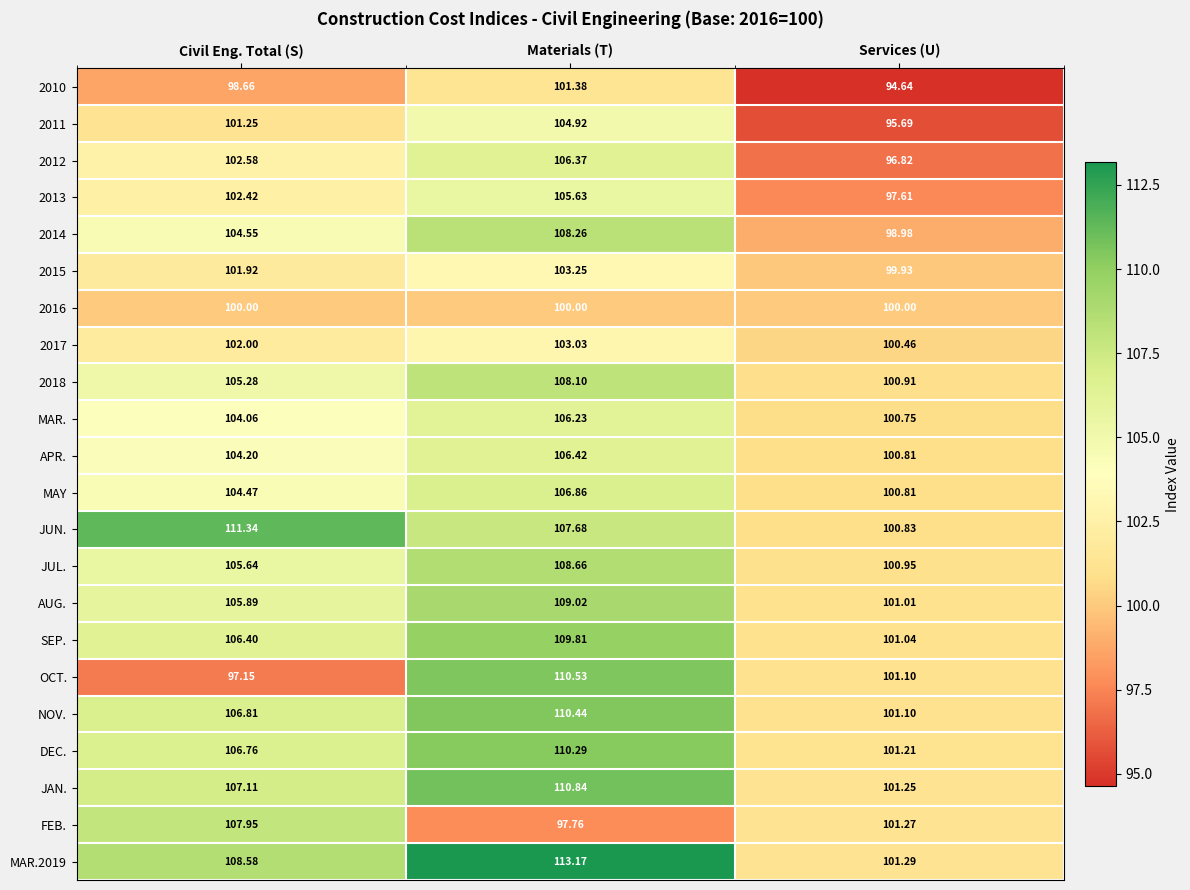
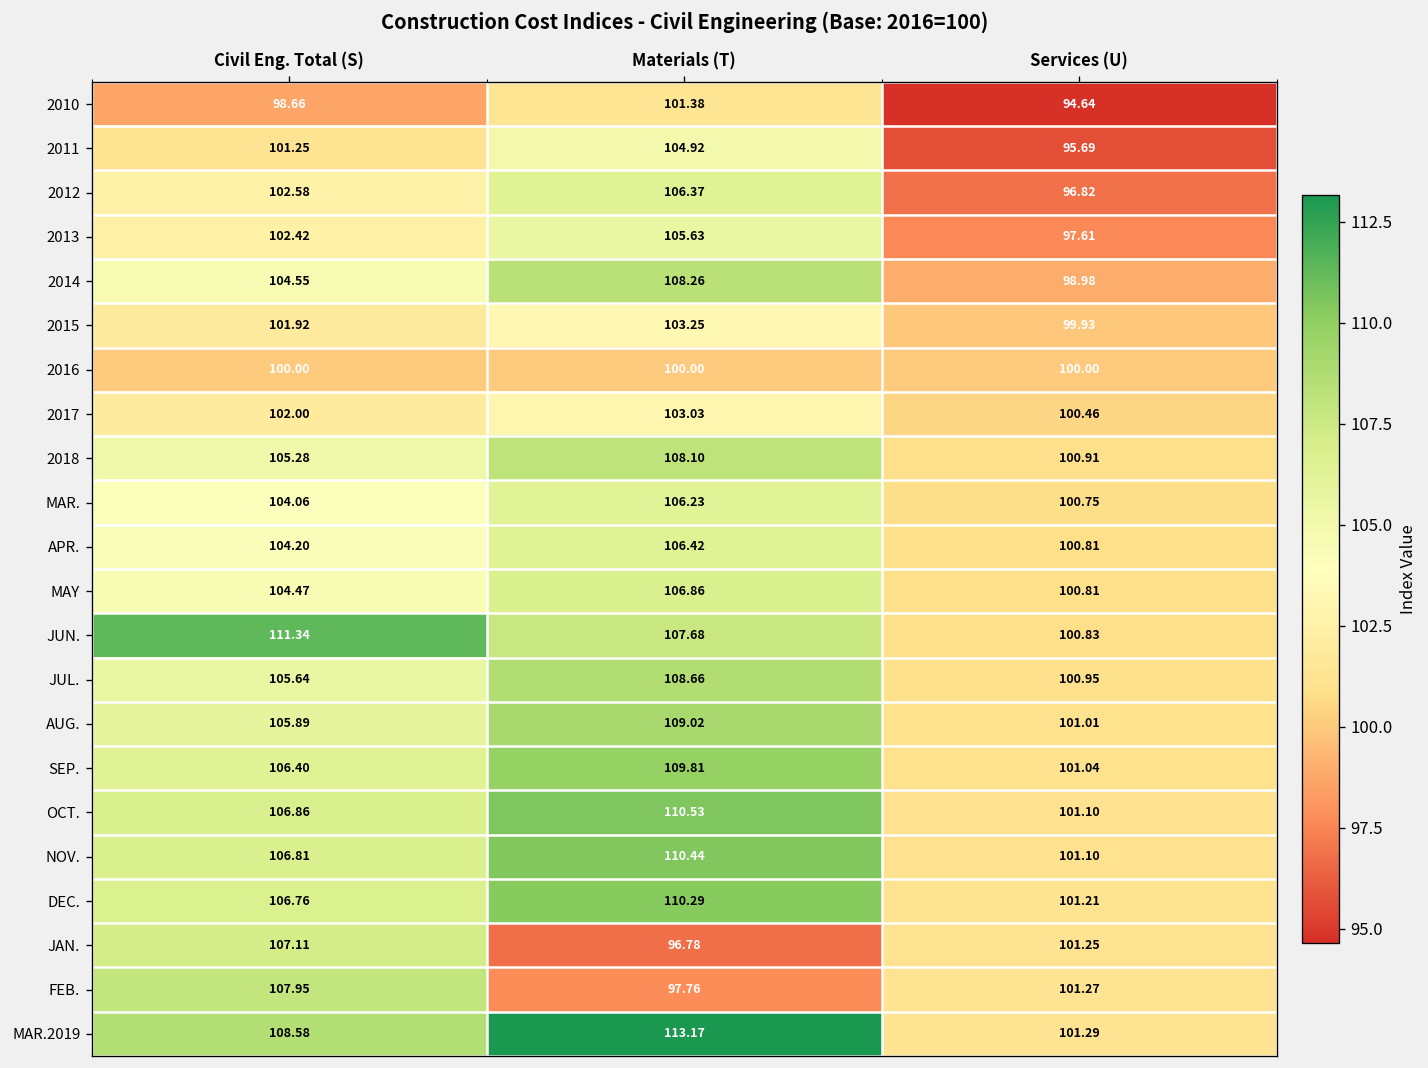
OCT., Civil Eng. Total (S): 97.15 -> 106.86
JAN., Materials (T): 110.84 -> 96.78
